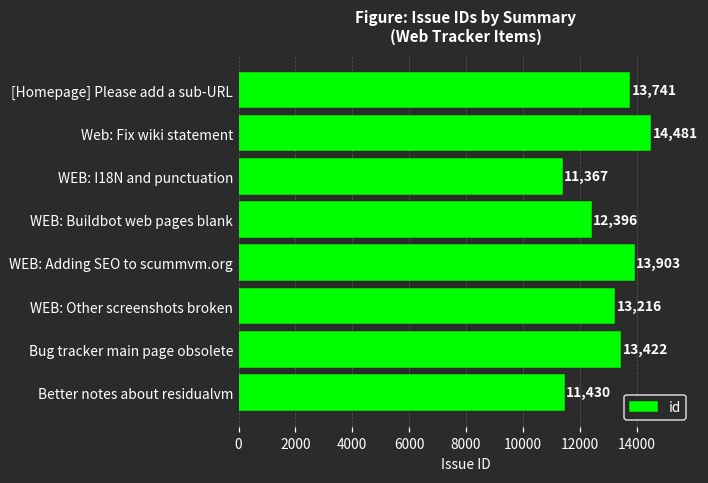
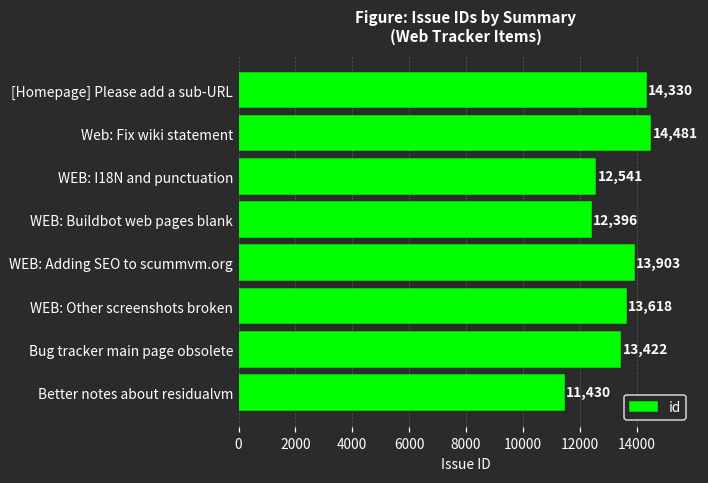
[Homepage] Please add a sub-URL: 13,741 -> 14,330
WEB: I18N and punctuation: 11,367 -> 12,541
WEB: Other screenshots broken: 13,216 -> 13,618
